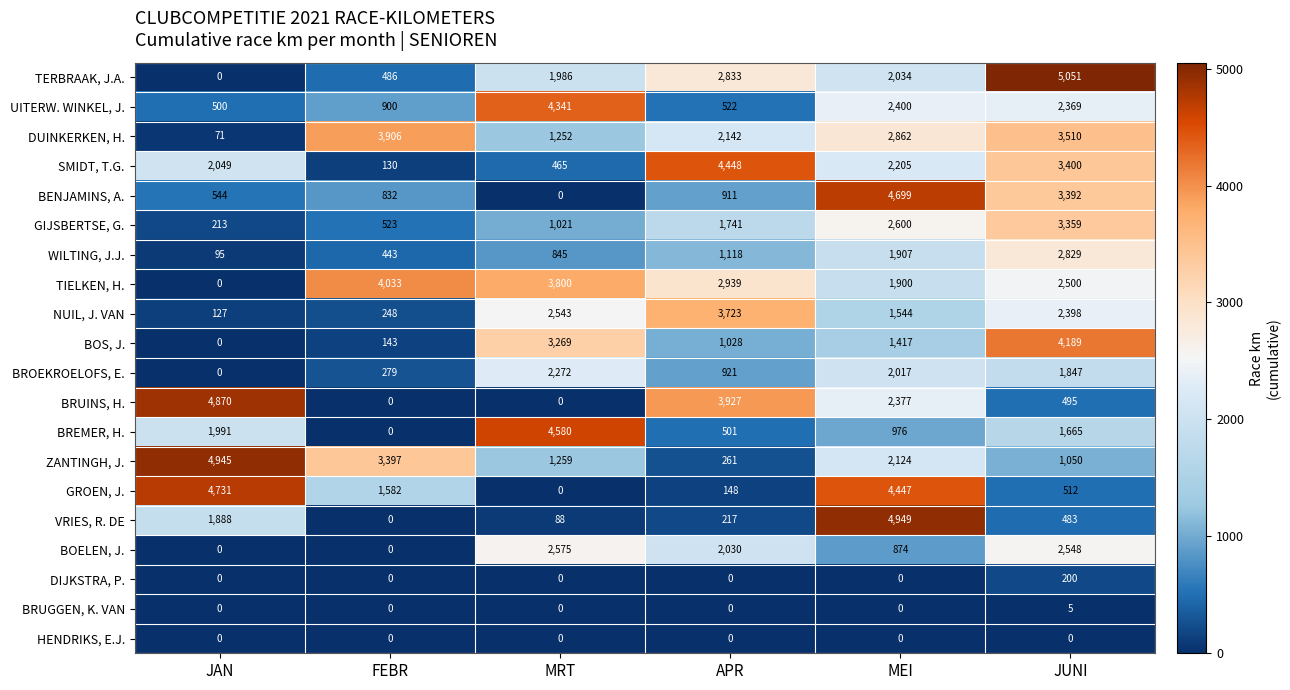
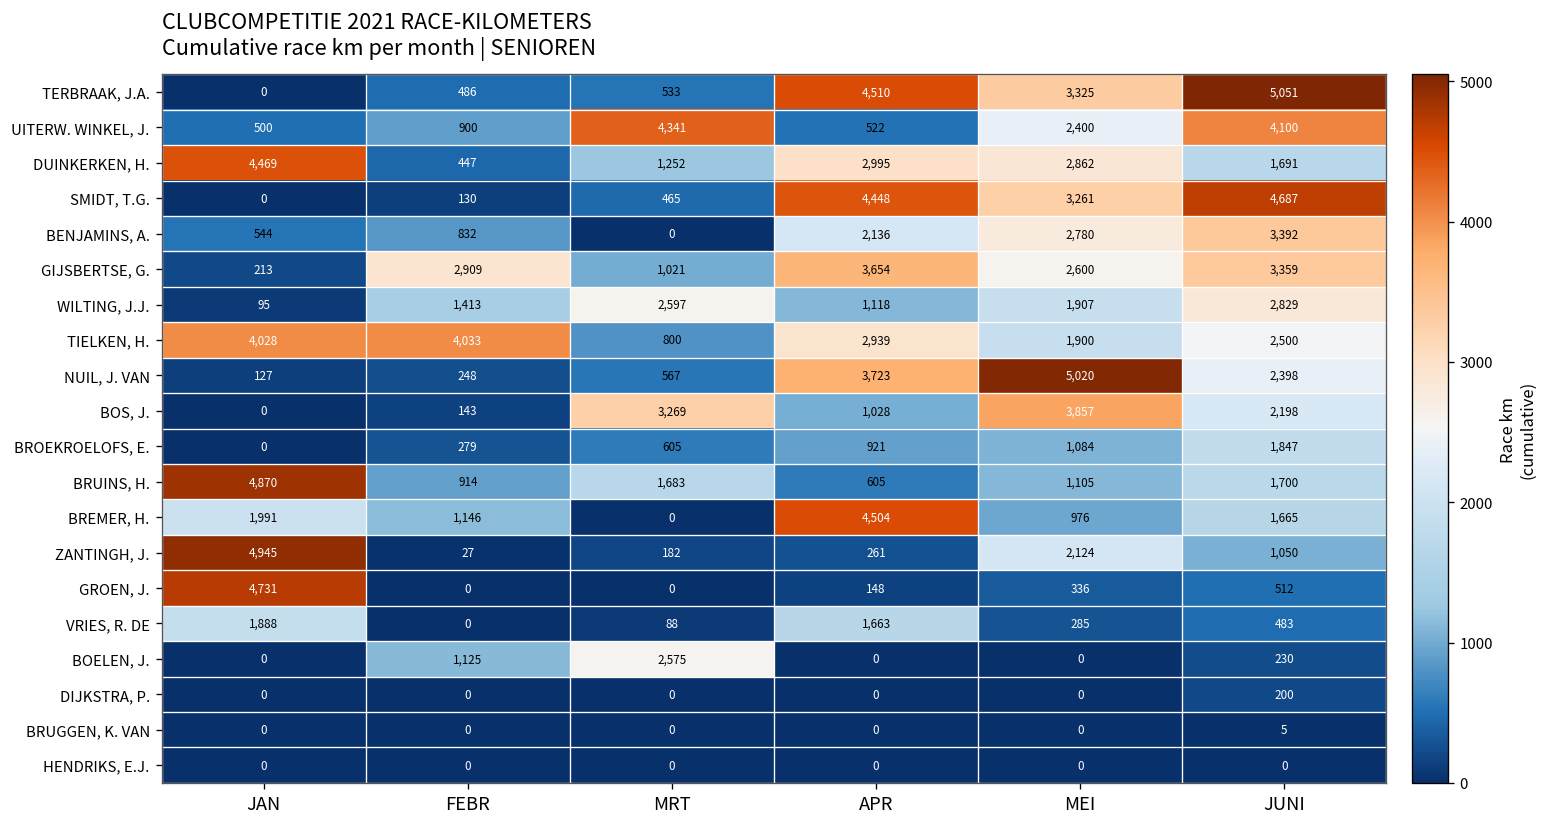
TERBRAAK, J.A., MRT: 1,986 -> 533
TERBRAAK, J.A., APR: 2,833 -> 4,510
TERBRAAK, J.A., MEI: 2,034 -> 3,325
UITERW. WINKEL, J., JUNI: 2,369 -> 4,100
DUINKERKEN, H., JAN: 71 -> 4,469
DUINKERKEN, H., FEBR: 3,906 -> 447
DUINKERKEN, H., APR: 2,142 -> 2,995
DUINKERKEN, H., JUNI: 3,510 -> 1,691
SMIDT, T.G., JAN: 2,049 -> 0
SMIDT, T.G., MEI: 2,205 -> 3,261
SMIDT, T.G., JUNI: 3,400 -> 4,687
BENJAMINS, A., APR: 911 -> 2,136
BENJAMINS, A., MEI: 4,699 -> 2,780
GIJSBERTSE, G., FEBR: 523 -> 2,909
GIJSBERTSE, G., APR: 1,741 -> 3,654
WILTING, J.J., FEBR: 443 -> 1,413
WILTING, J.J., MRT: 845 -> 2,597
TIELKEN, H., JAN: 0 -> 4,028
TIELKEN, H., MRT: 3,800 -> 800
NUIL, J. VAN, MRT: 2,543 -> 567
NUIL, J. VAN, MEI: 1,544 -> 5,020
BOS, J., MEI: 1,417 -> 3,857
BOS, J., JUNI: 4,189 -> 2,198
BROEKROELOFS, E., MRT: 2,272 -> 605
BROEKROELOFS, E., MEI: 2,017 -> 1,084
BRUINS, H., FEBR: 0 -> 914
BRUINS, H., MRT: 0 -> 1,683
BRUINS, H., APR: 3,927 -> 605
BRUINS, H., MEI: 2,377 -> 1,105
BRUINS, H., JUNI: 495 -> 1,700
BREMER, H., FEBR: 0 -> 1,146
BREMER, H., MRT: 4,580 -> 0
BREMER, H., APR: 501 -> 4,504
ZANTINGH, J., FEBR: 3,397 -> 27
ZANTINGH, J., MRT: 1,259 -> 182
GROEN, J., FEBR: 1,582 -> 0
GROEN, J., MEI: 4,447 -> 336
VRIES, R. DE, APR: 217 -> 1,663
VRIES, R. DE, MEI: 4,949 -> 285
BOELEN, J., FEBR: 0 -> 1,125
BOELEN, J., APR: 2,030 -> 0
BOELEN, J., MEI: 874 -> 0
BOELEN, J., JUNI: 2,548 -> 230
